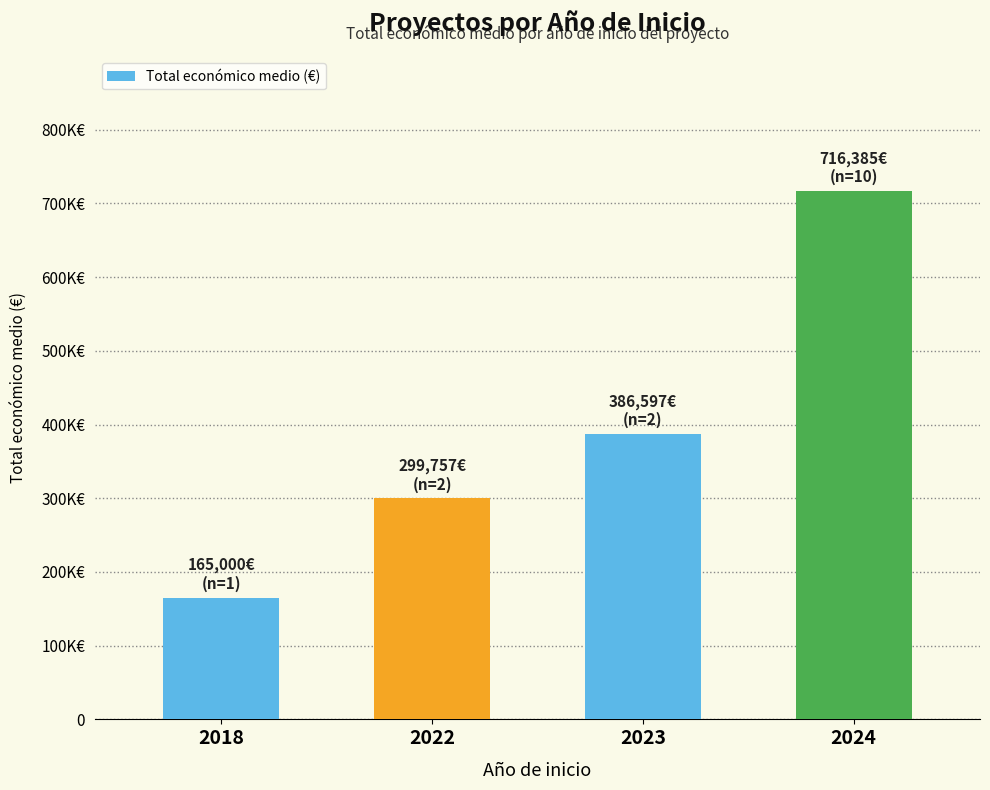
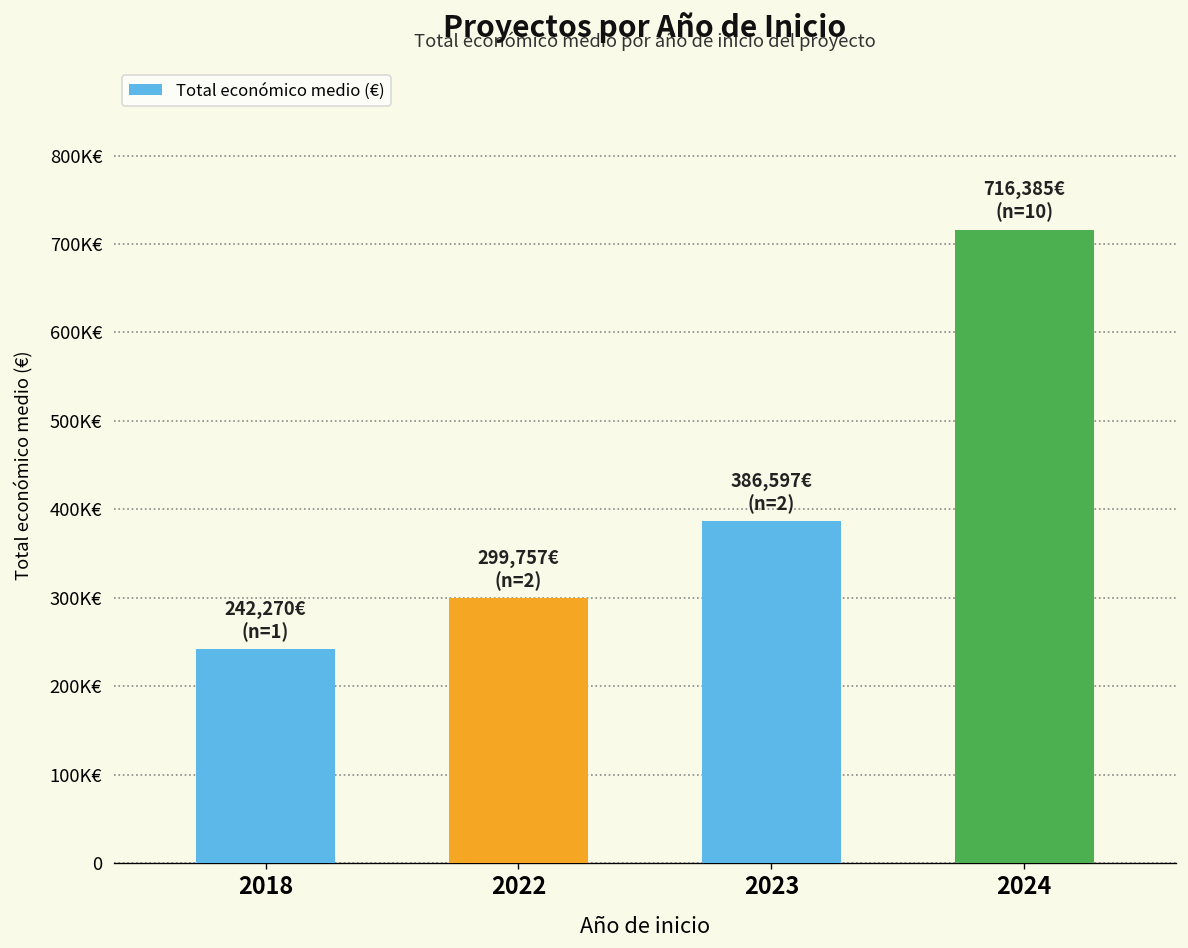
2018: 165,000€ -> 242,270€
